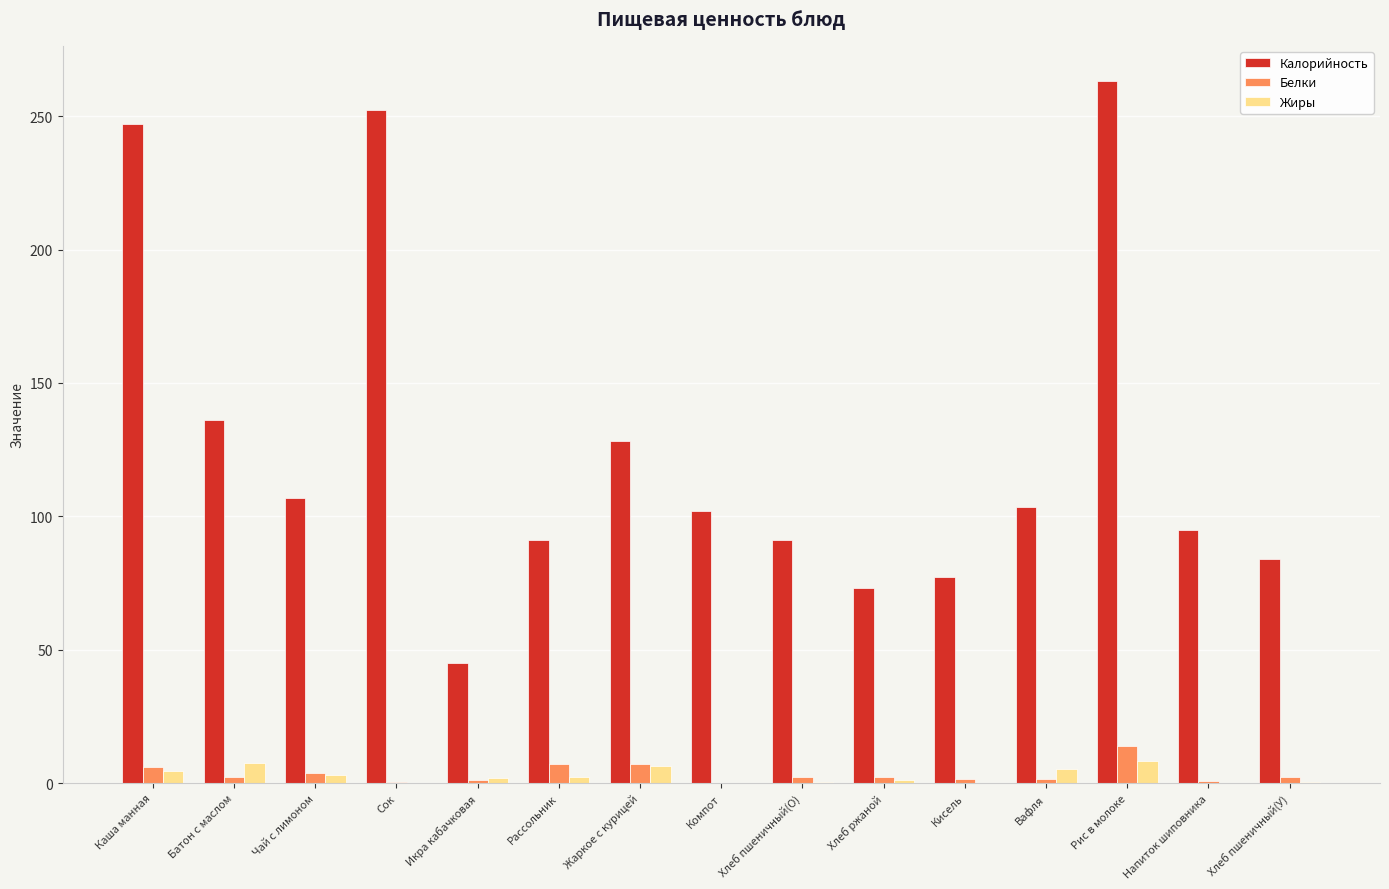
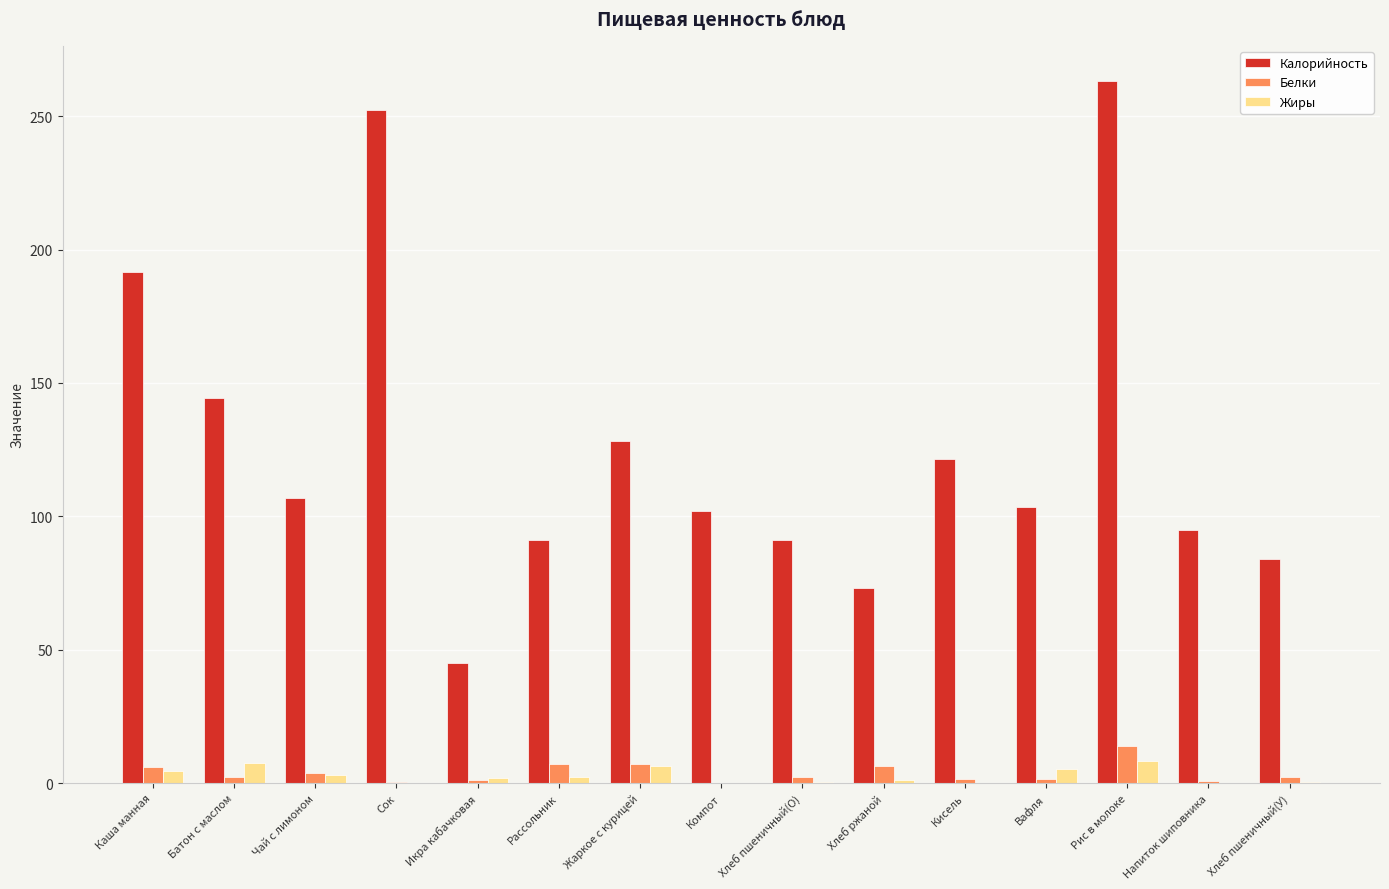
Калорийность, Каша манная: 247 -> 192
Калорийность, Батон с маслом: 136 -> 145
Белки, Хлеб ржаной: 2 -> 7
Калорийность, Кисель: 77 -> 122
